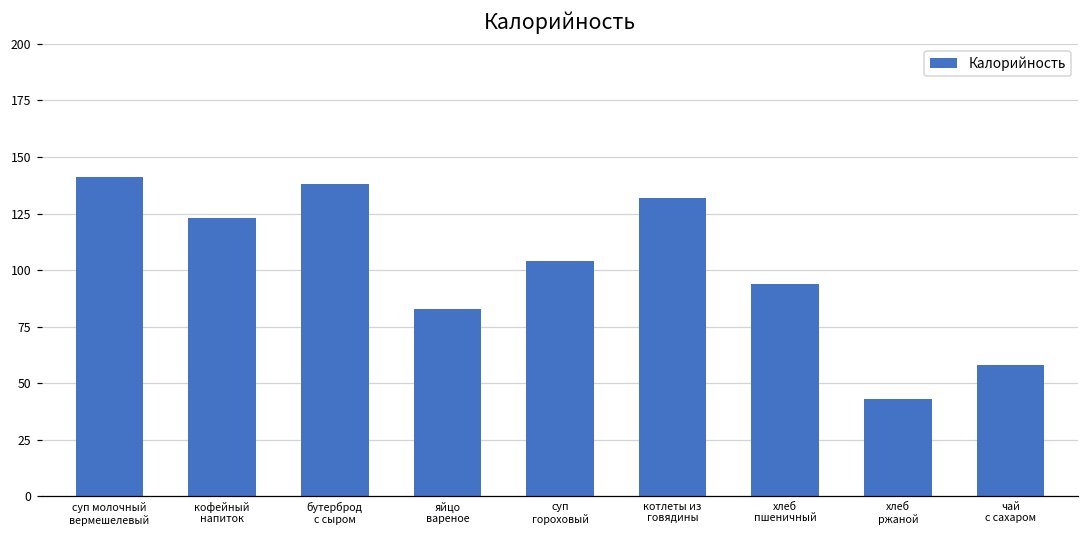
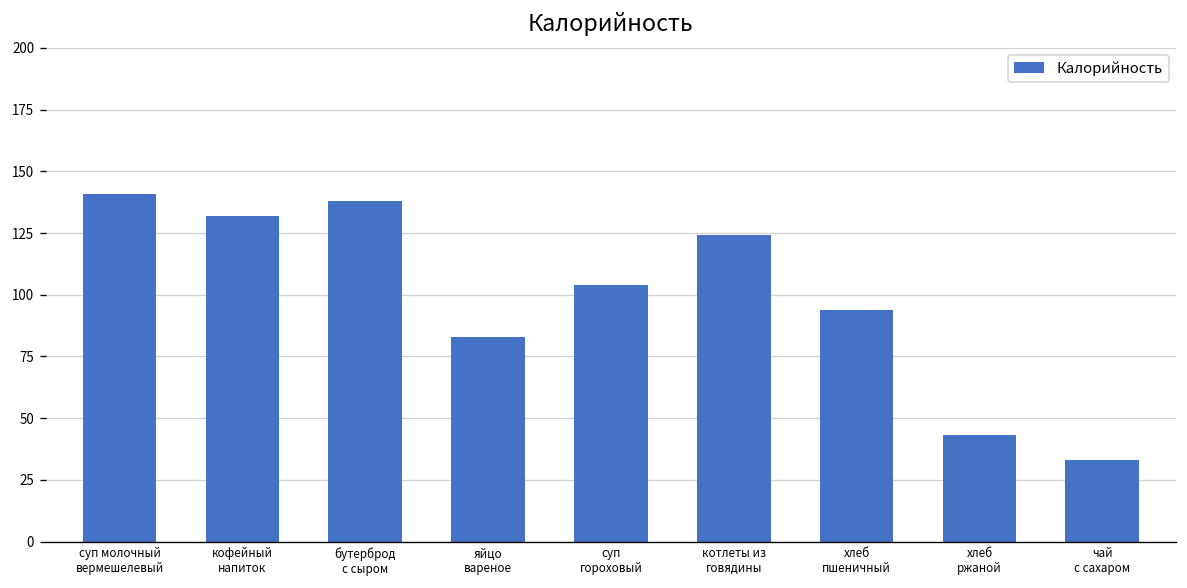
кофейный напиток: 123 -> 132
котлеты из говядины: 132 -> 124
чай с сахаром: 58 -> 33
